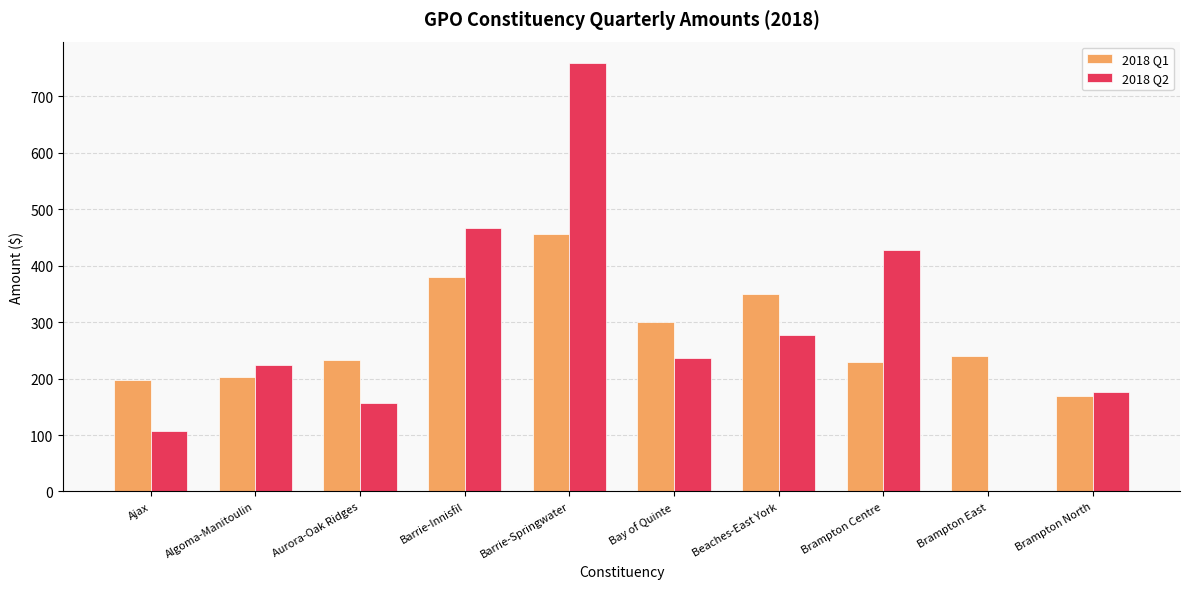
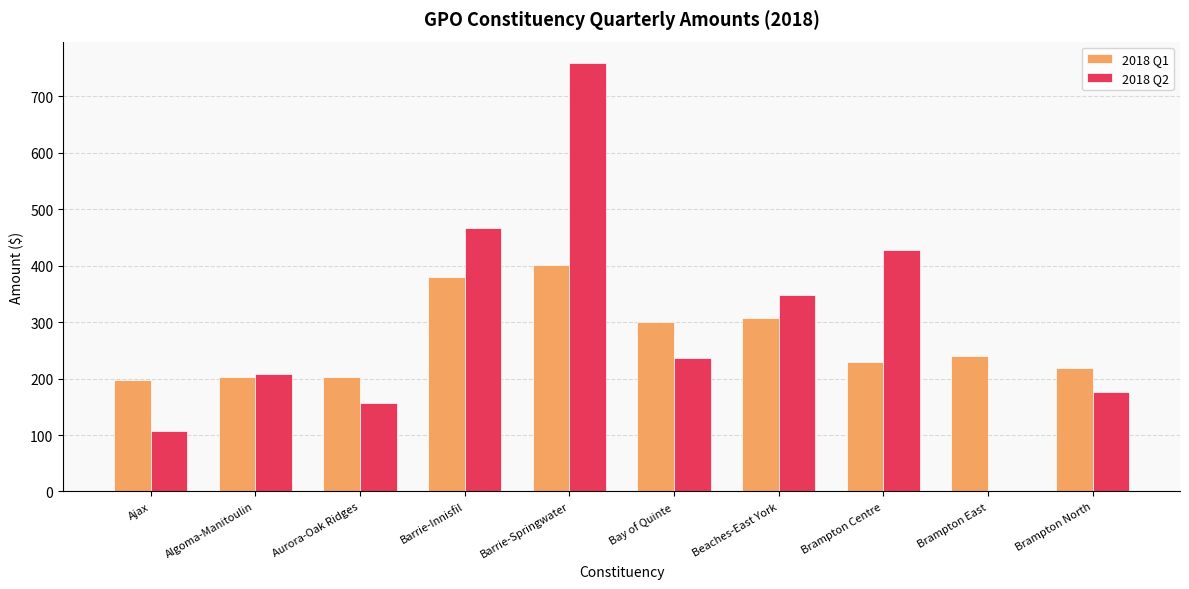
2018 Q2, Algoma-Manitoulin: 220 -> 210
2018 Q1, Aurora-Oak Ridges: 230 -> 200
2018 Q1, Barrie-Springwater: 460 -> 400
2018 Q1, Beaches-East York: 350 -> 310
2018 Q2, Beaches-East York: 280 -> 350
2018 Q1, Brampton North: 170 -> 220
